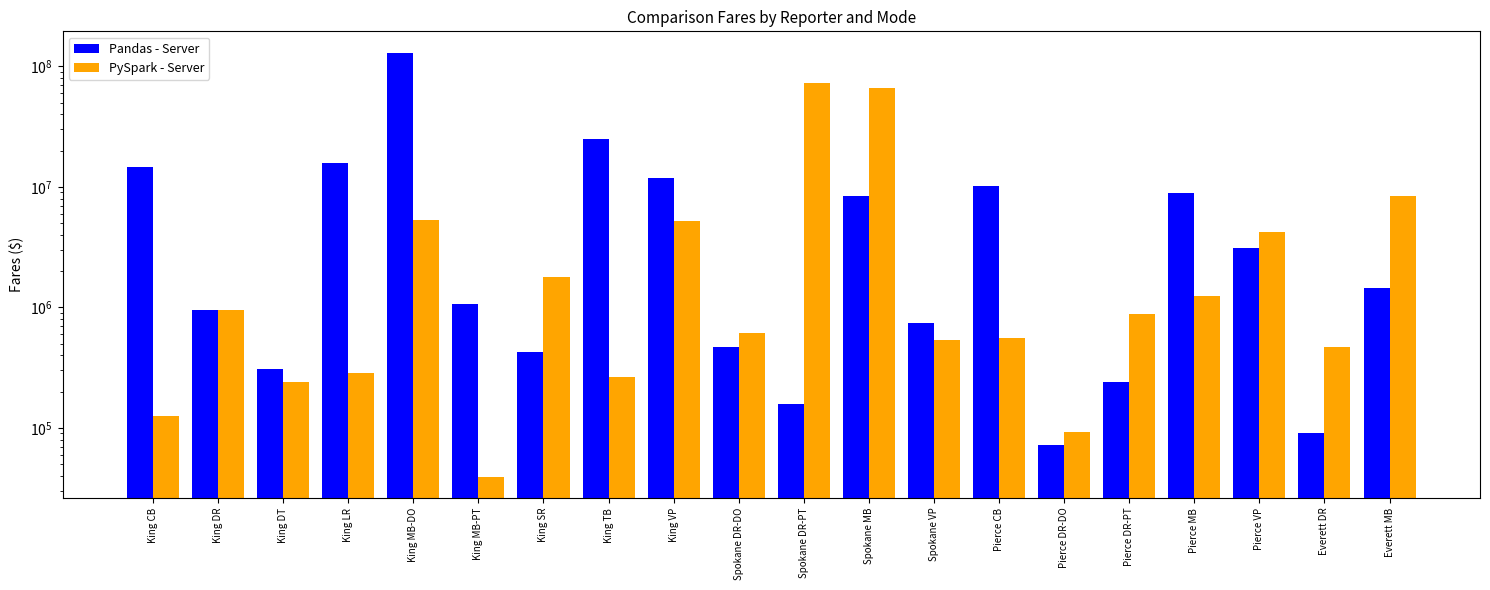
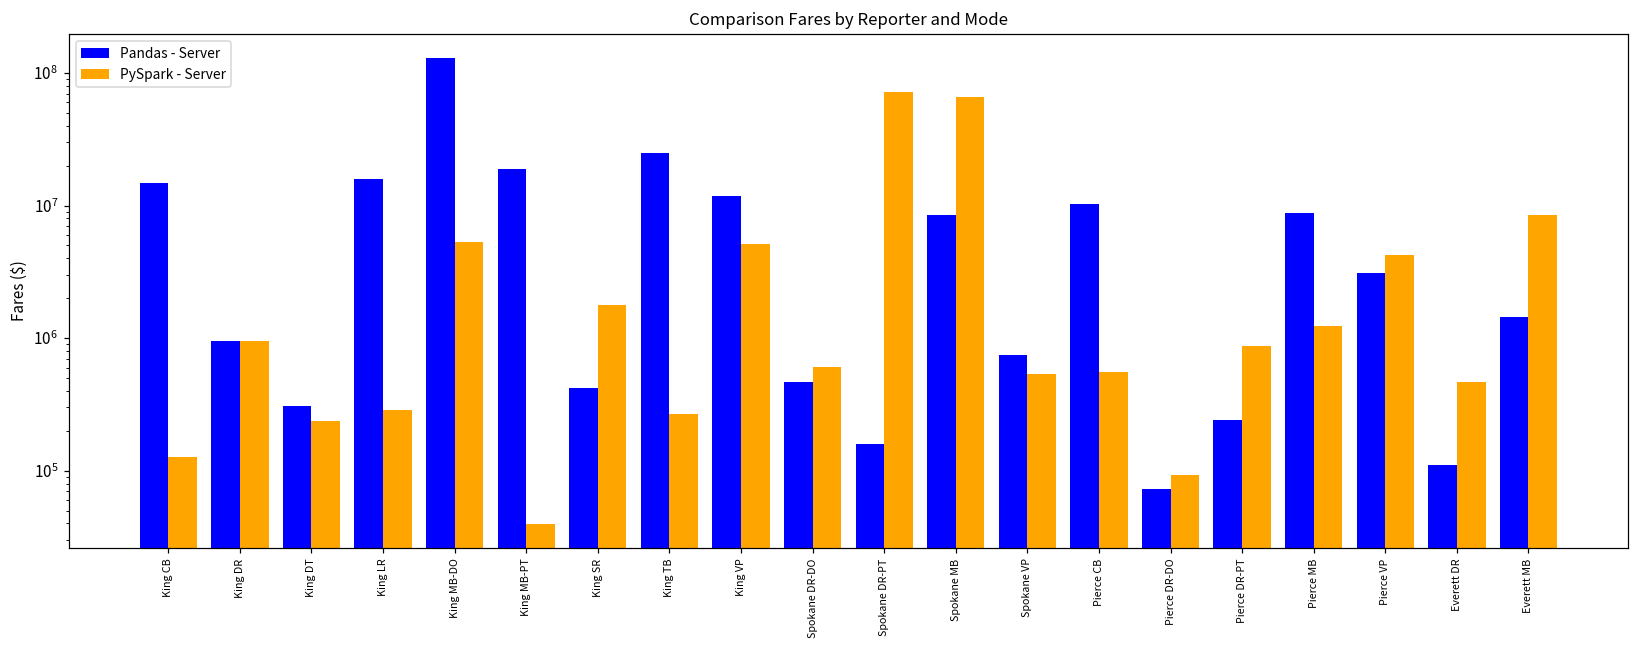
Pandas - Server, King MB-PT: 1100000 -> 19000000
Pandas - Server, Everett DR: 90000 -> 110000
